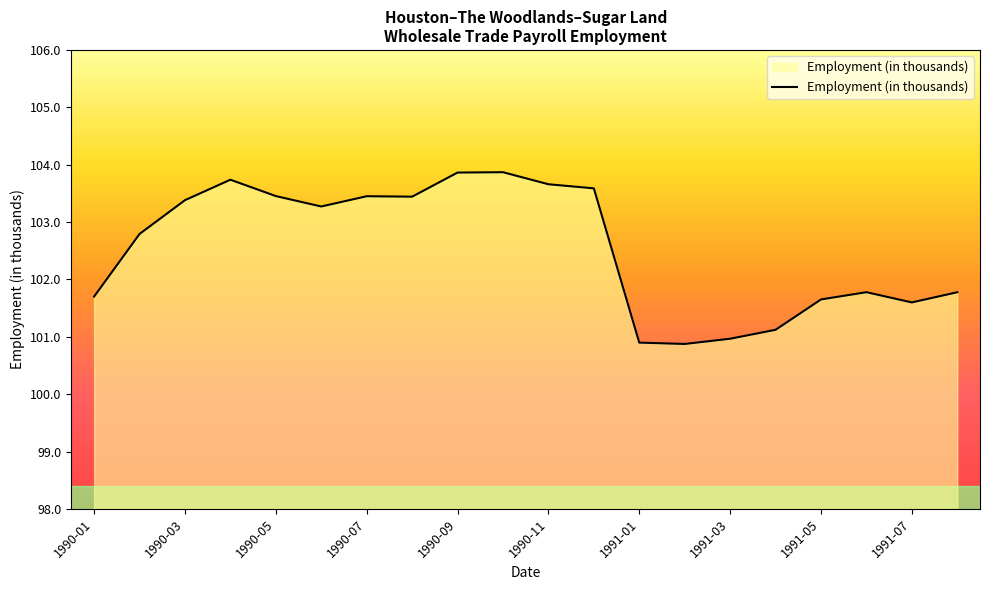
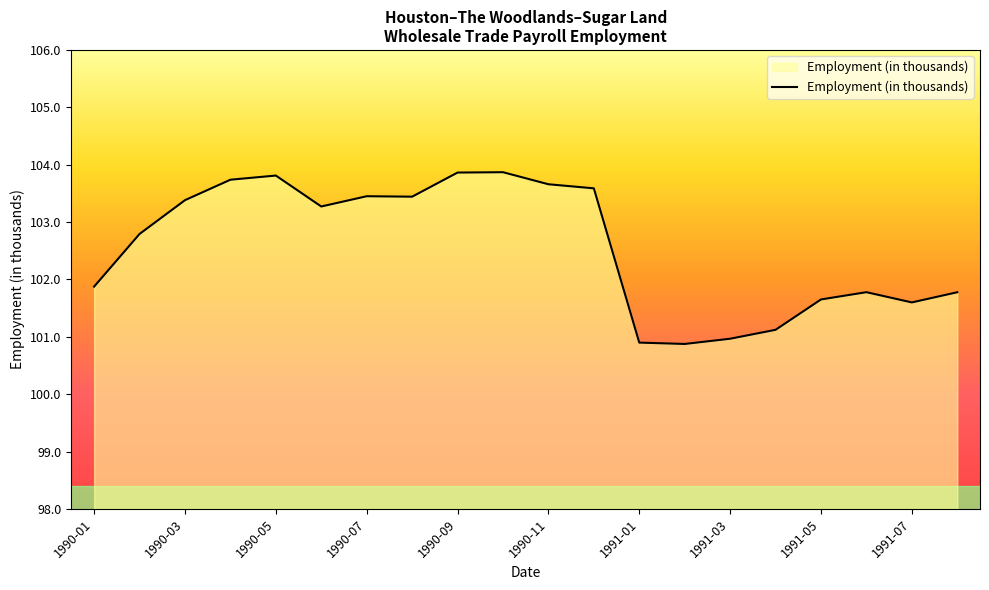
1990-01: 101.7 -> 101.9
1990-05: 103.5 -> 103.8
